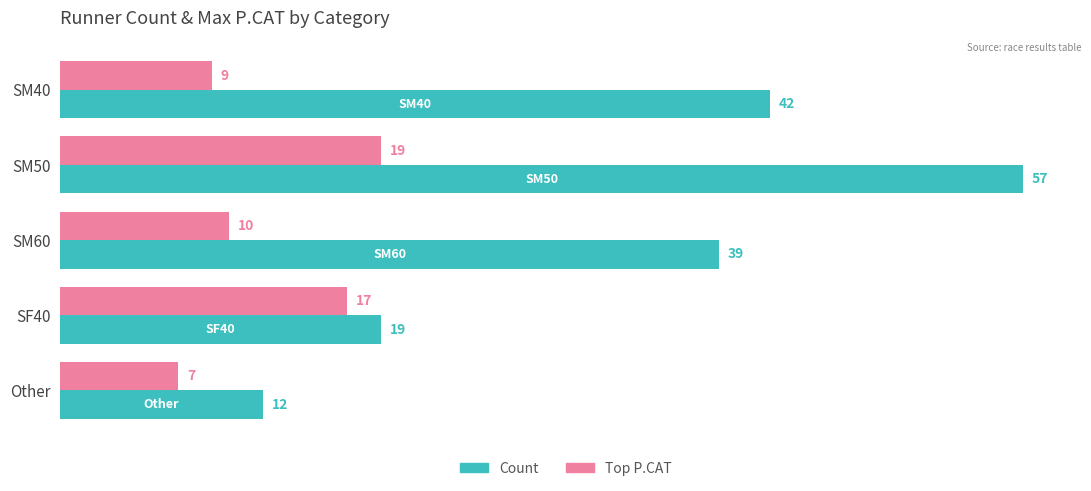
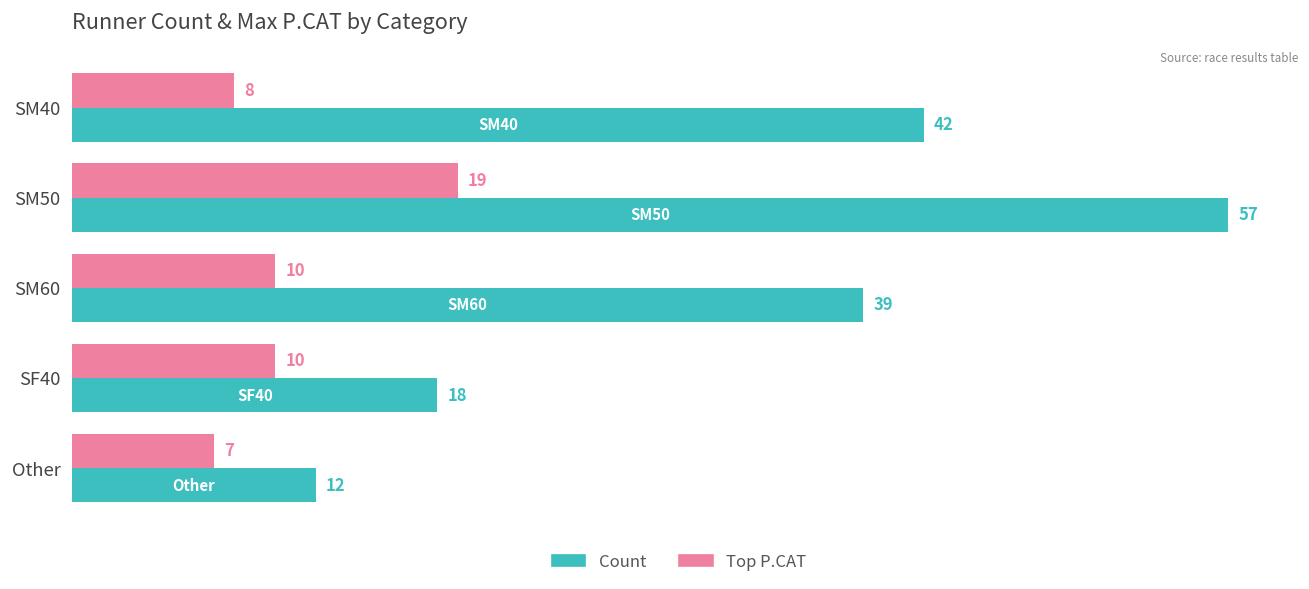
Top P.CAT, SM40: 9 -> 8
Top P.CAT, SF40: 17 -> 10
Count, SF40: 19 -> 18
